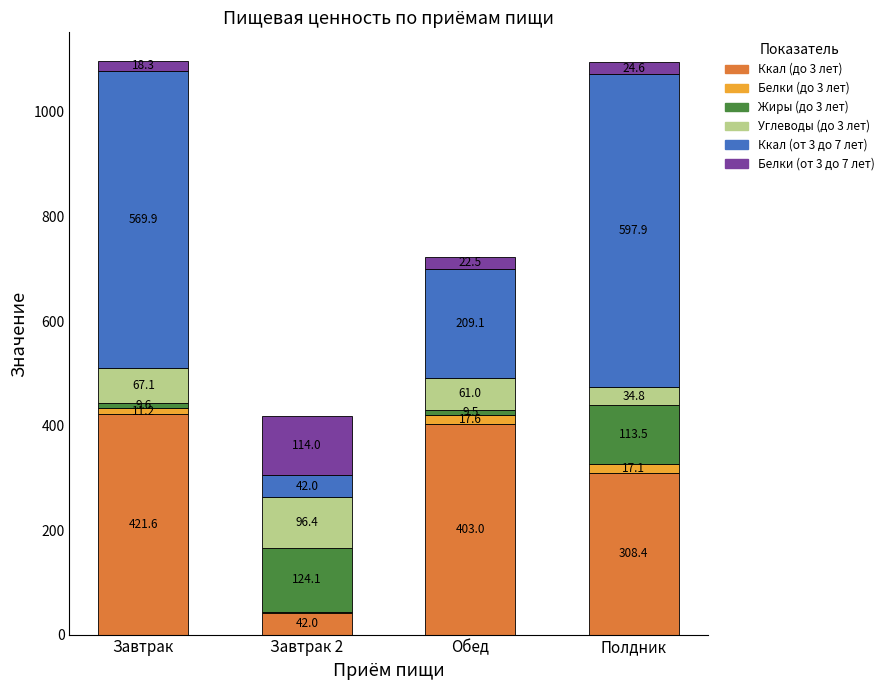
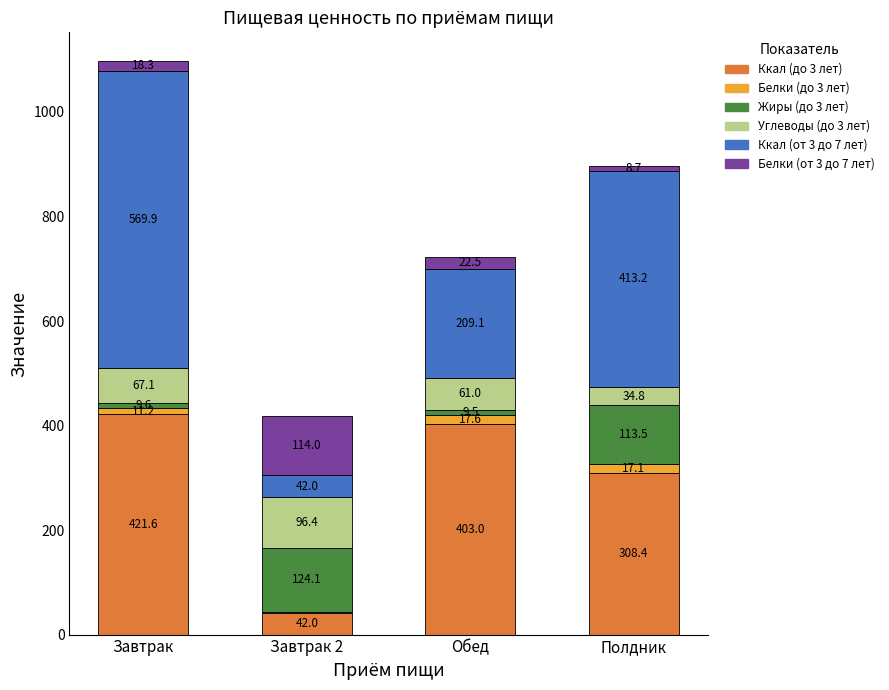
Ккал (от 3 до 7 лет), Полдник: 597.9 -> 413.2
Белки (от 3 до 7 лет), Полдник: 24.6 -> 8.7
